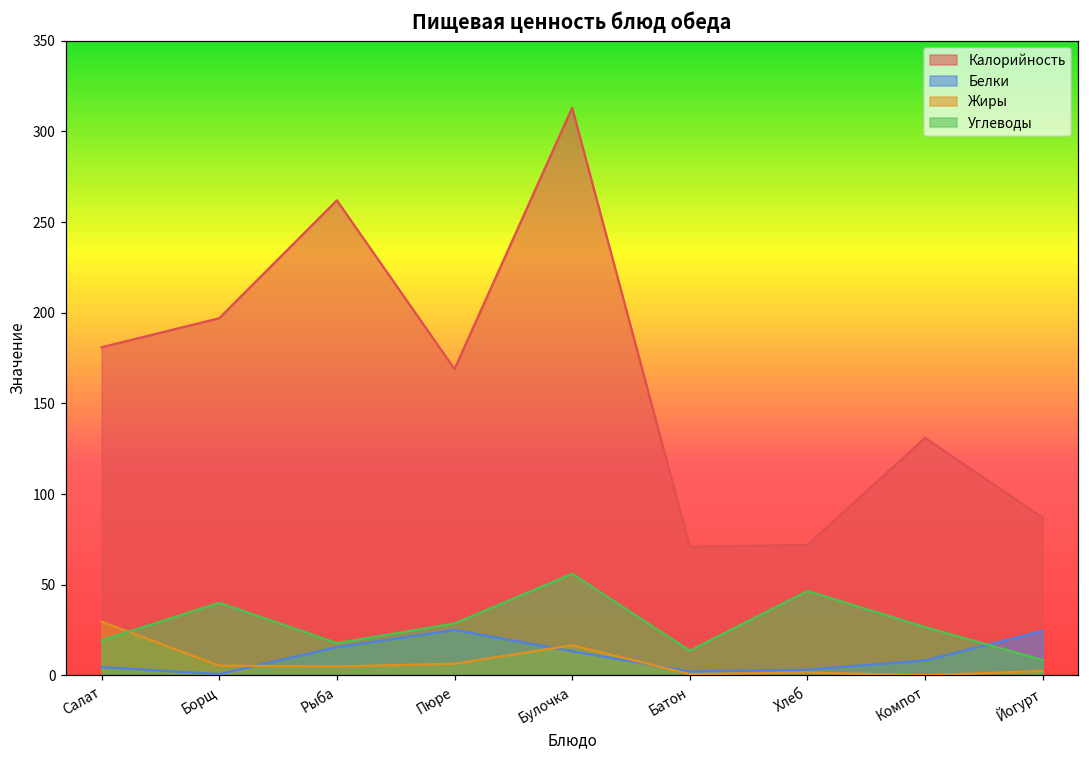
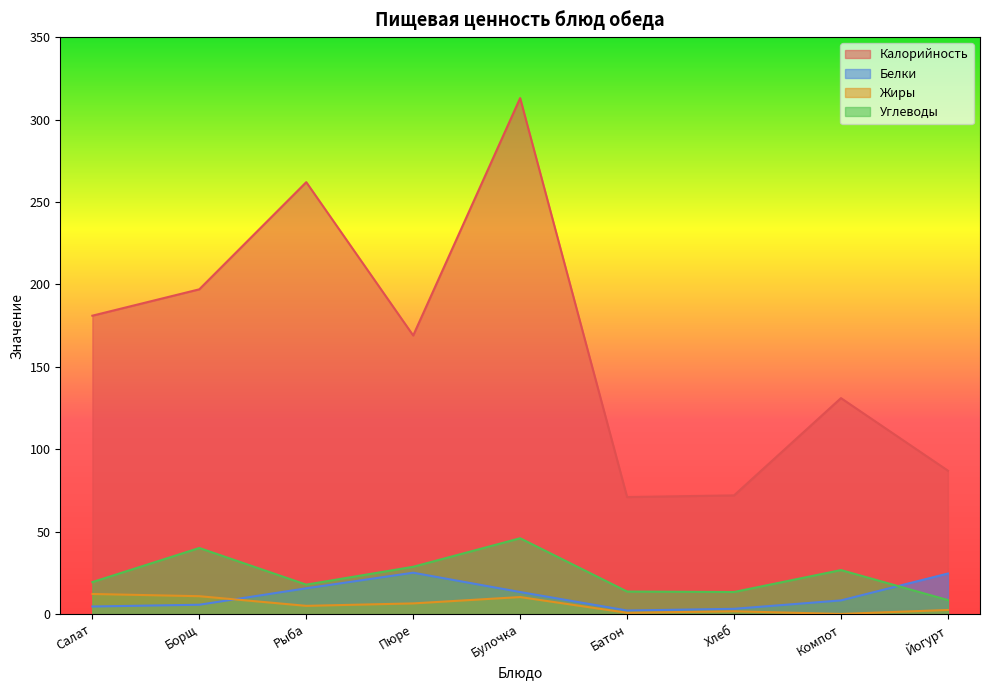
Жиры, Салат: 30 -> 12
Белки, Борщ: 1 -> 6
Жиры, Борщ: 5 -> 11
Жиры, Булочка: 17 -> 10
Углеводы, Булочка: 56 -> 46
Углеводы, Хлеб: 47 -> 13
